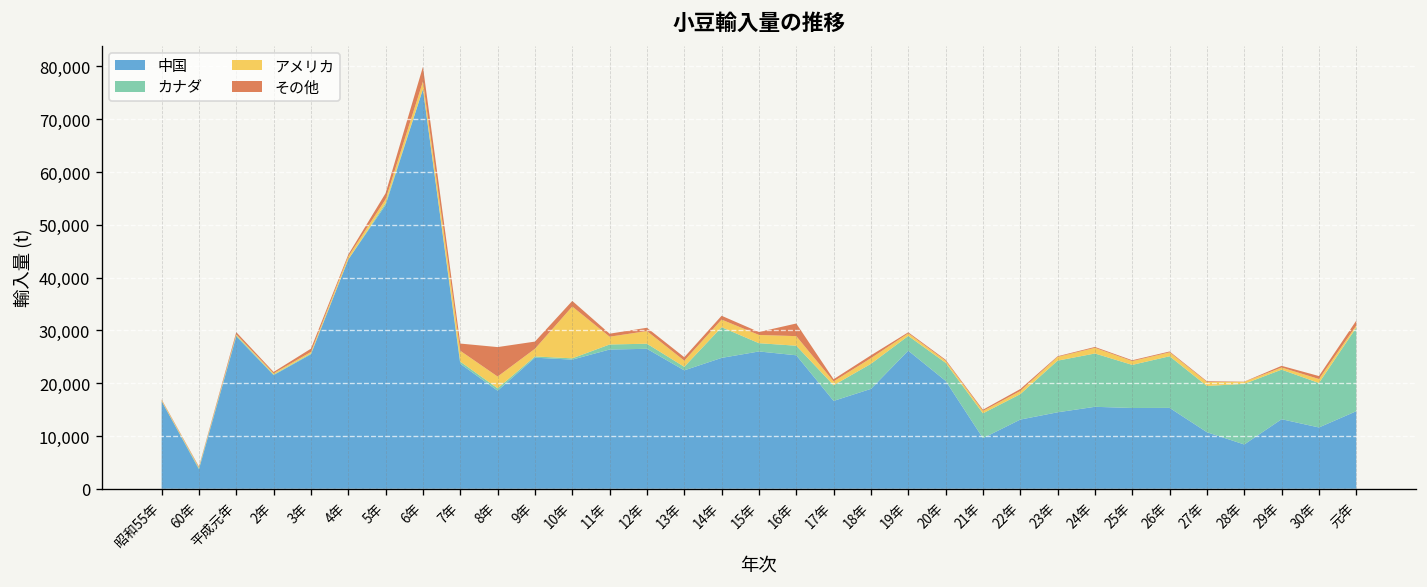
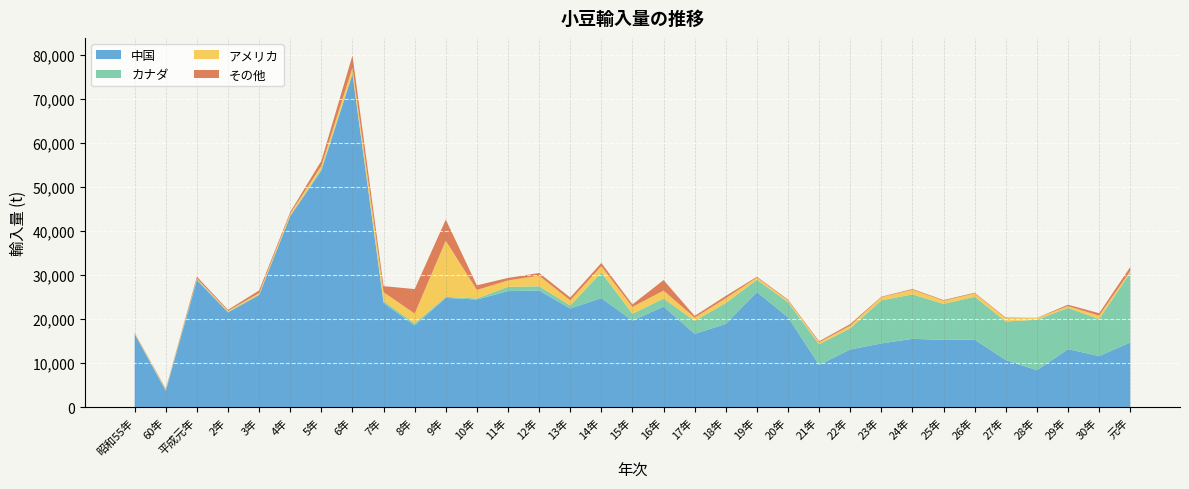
アメリカ, 9年: 1,000 -> 13,000
その他, 9年: 1,000 -> 5,000
アメリカ, 10年: 10,000 -> 2,000
中国, 15年: 26,000 -> 20,000
中国, 16年: 25,000 -> 23,000
